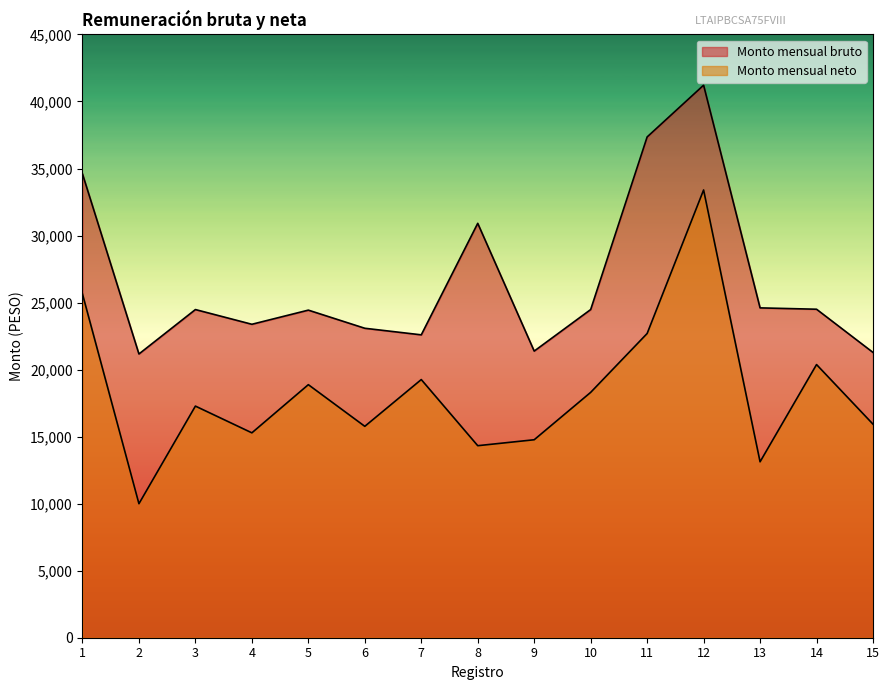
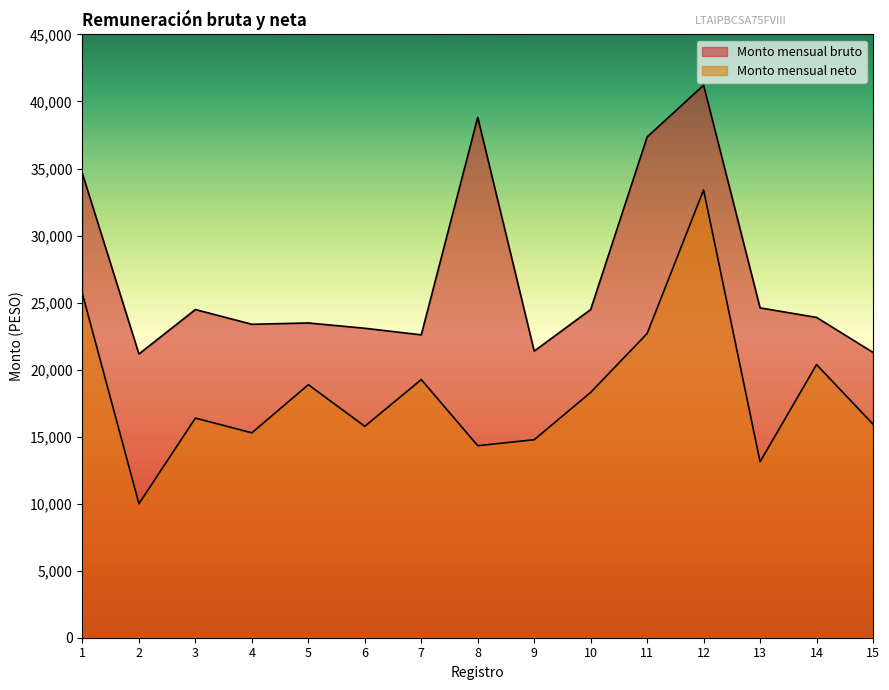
Monto mensual neto, 3: 17,300 -> 16,400
Monto mensual bruto, 5: 24,400 -> 23,500
Monto mensual bruto, 8: 30,900 -> 38,800
Monto mensual bruto, 14: 24,500 -> 23,900
